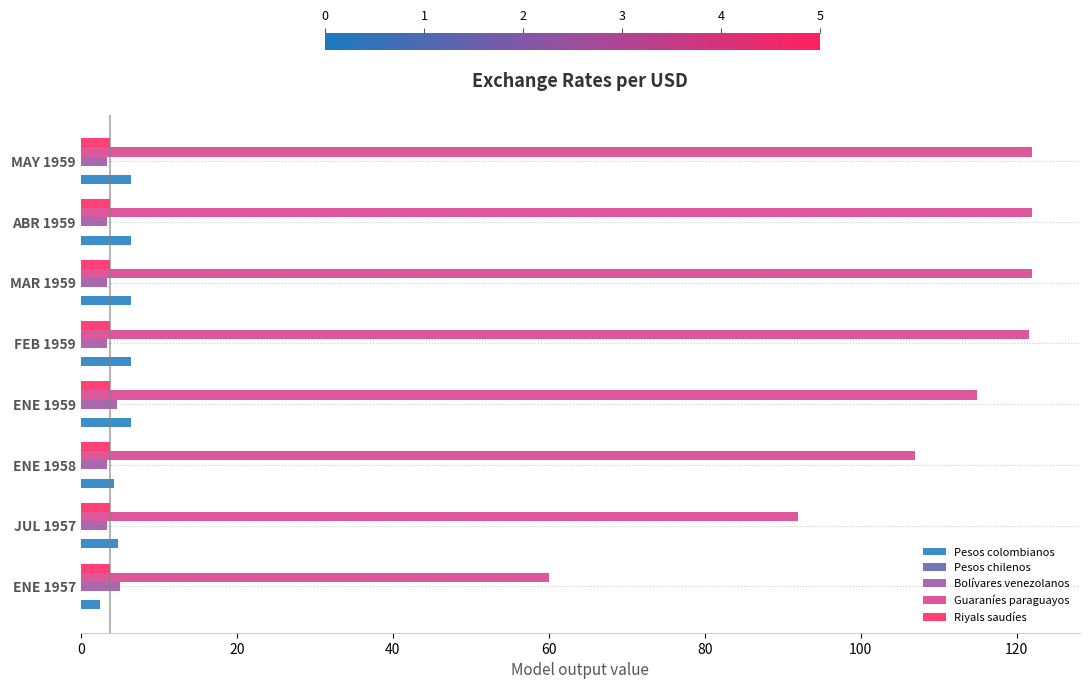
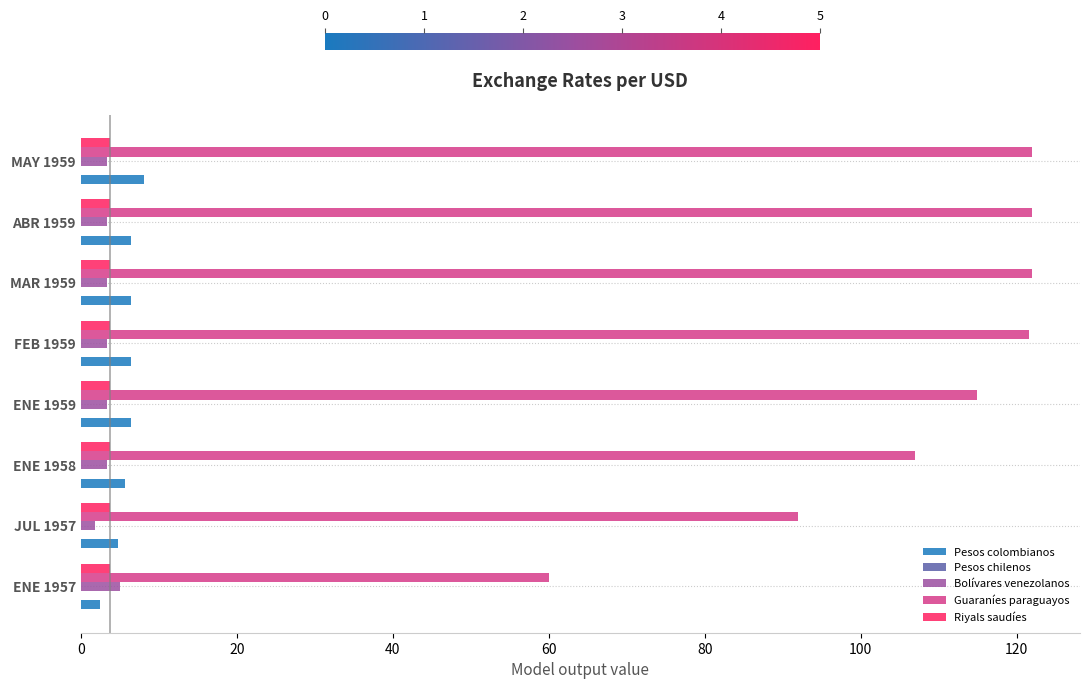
Pesos colombianos, MAY 1959: 6 -> 8
Bolívares venezolanos, ENE 1959: 5 -> 3
Pesos colombianos, ENE 1958: 4 -> 6
Bolívares venezolanos, JUL 1957: 3 -> 2
